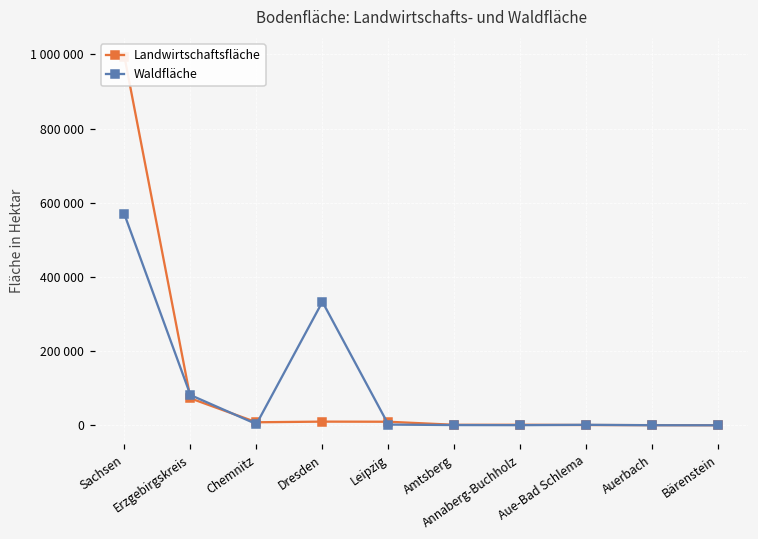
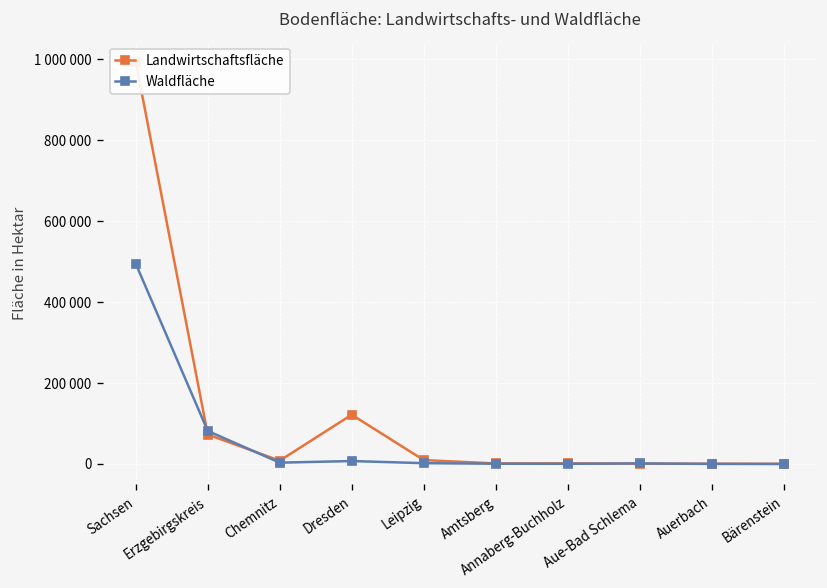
Waldfläche, Sachsen: 570000 -> 490000
Landwirtschaftsfläche, Dresden: 10000 -> 120000
Waldfläche, Dresden: 330000 -> 10000
